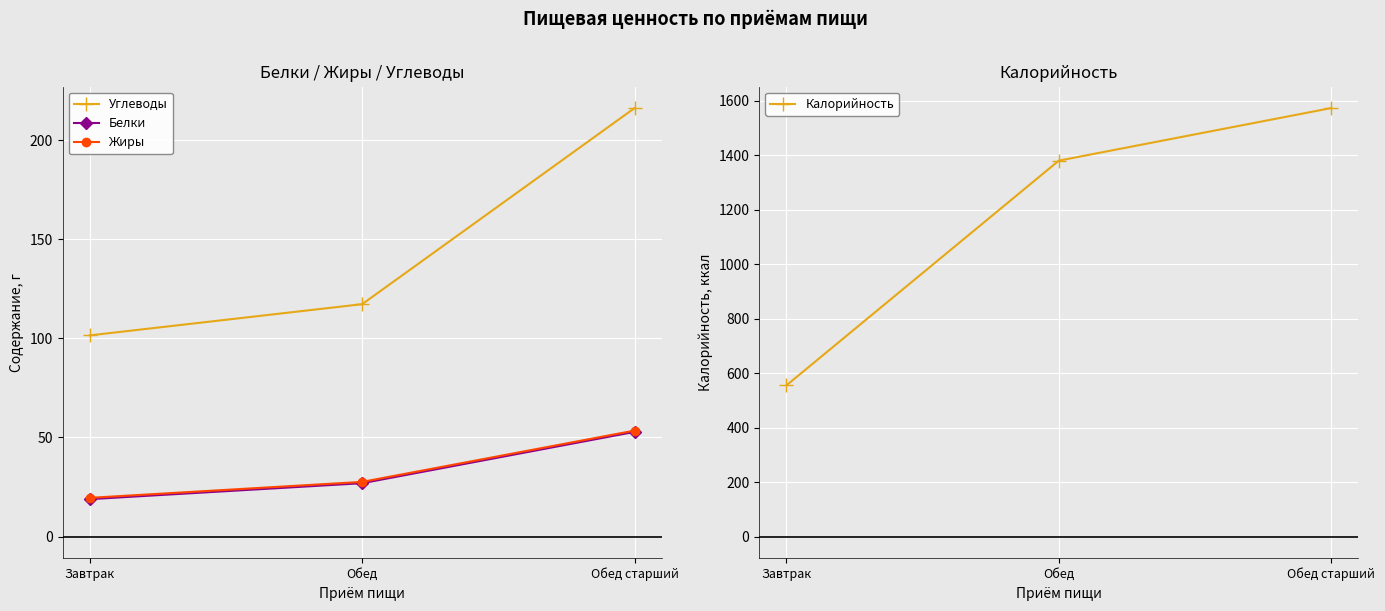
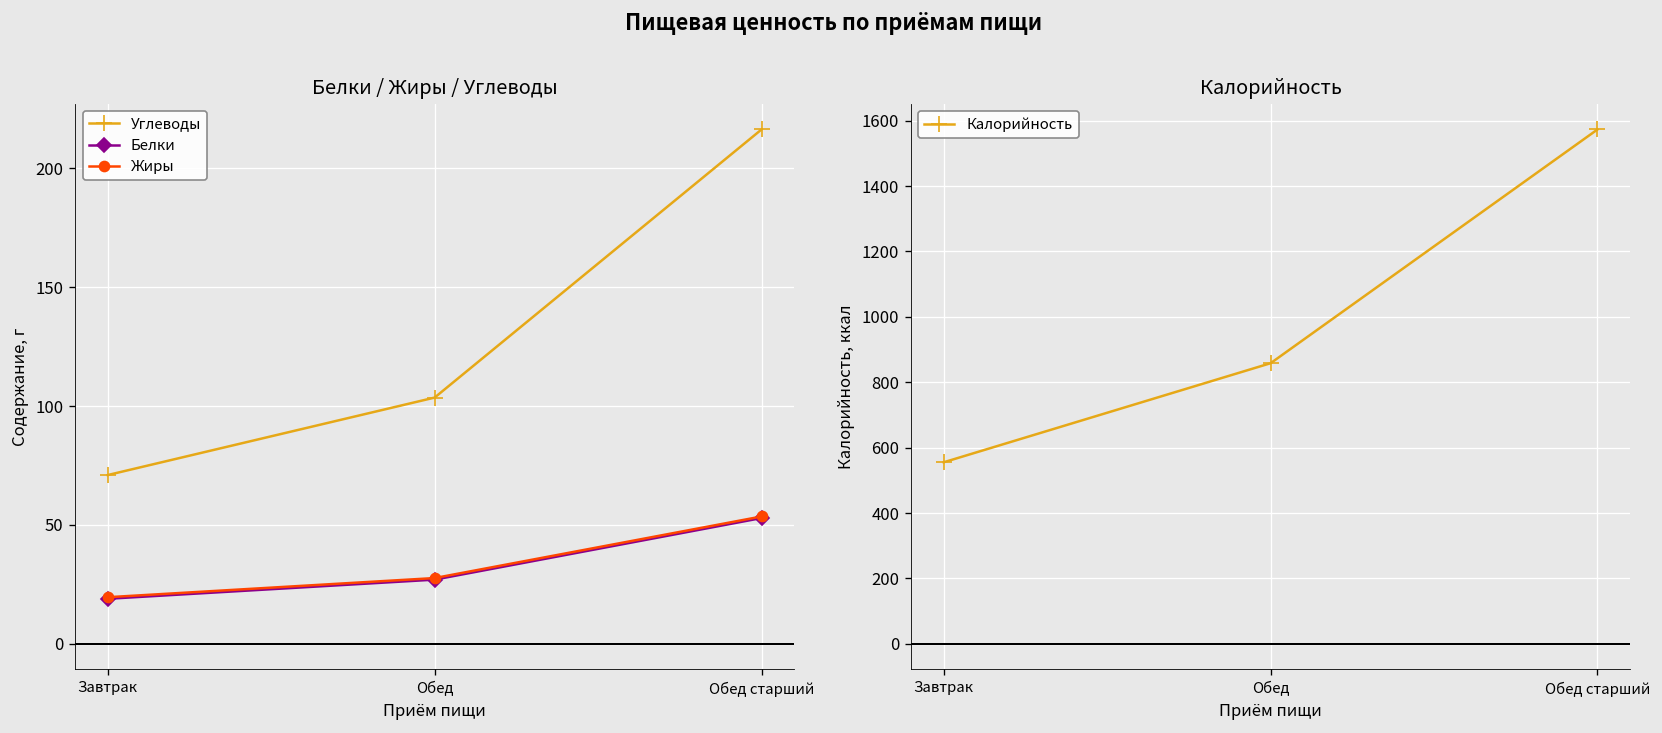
Белки / Жиры / Углеводы, Углеводы, Завтрак: 102 -> 71
Белки / Жиры / Углеводы, Углеводы, Обед: 117 -> 103
Калорийность, Обед: 1380 -> 860
